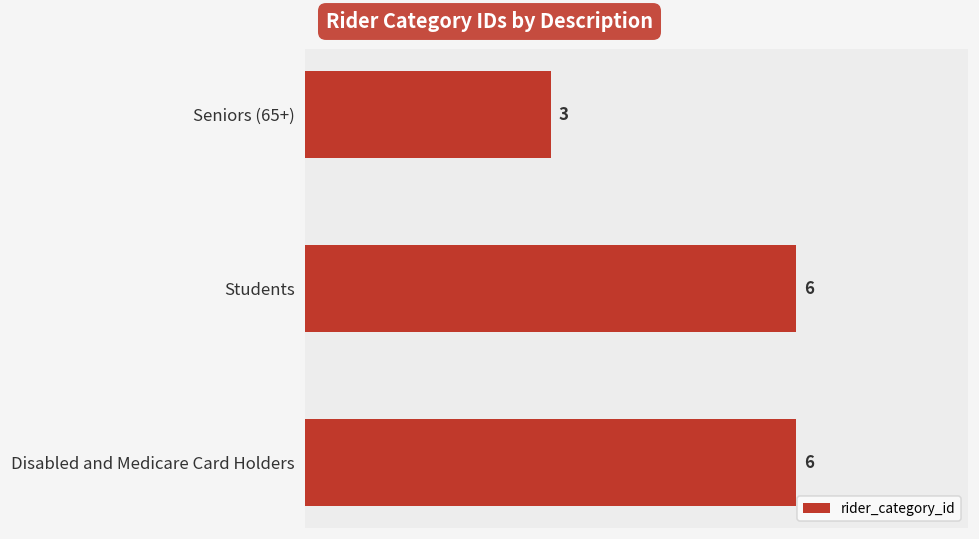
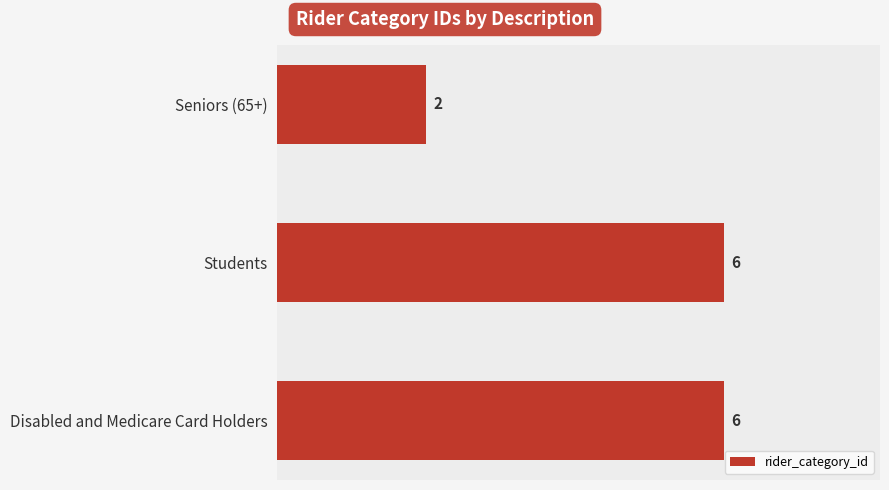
Seniors (65+): 3 -> 2
